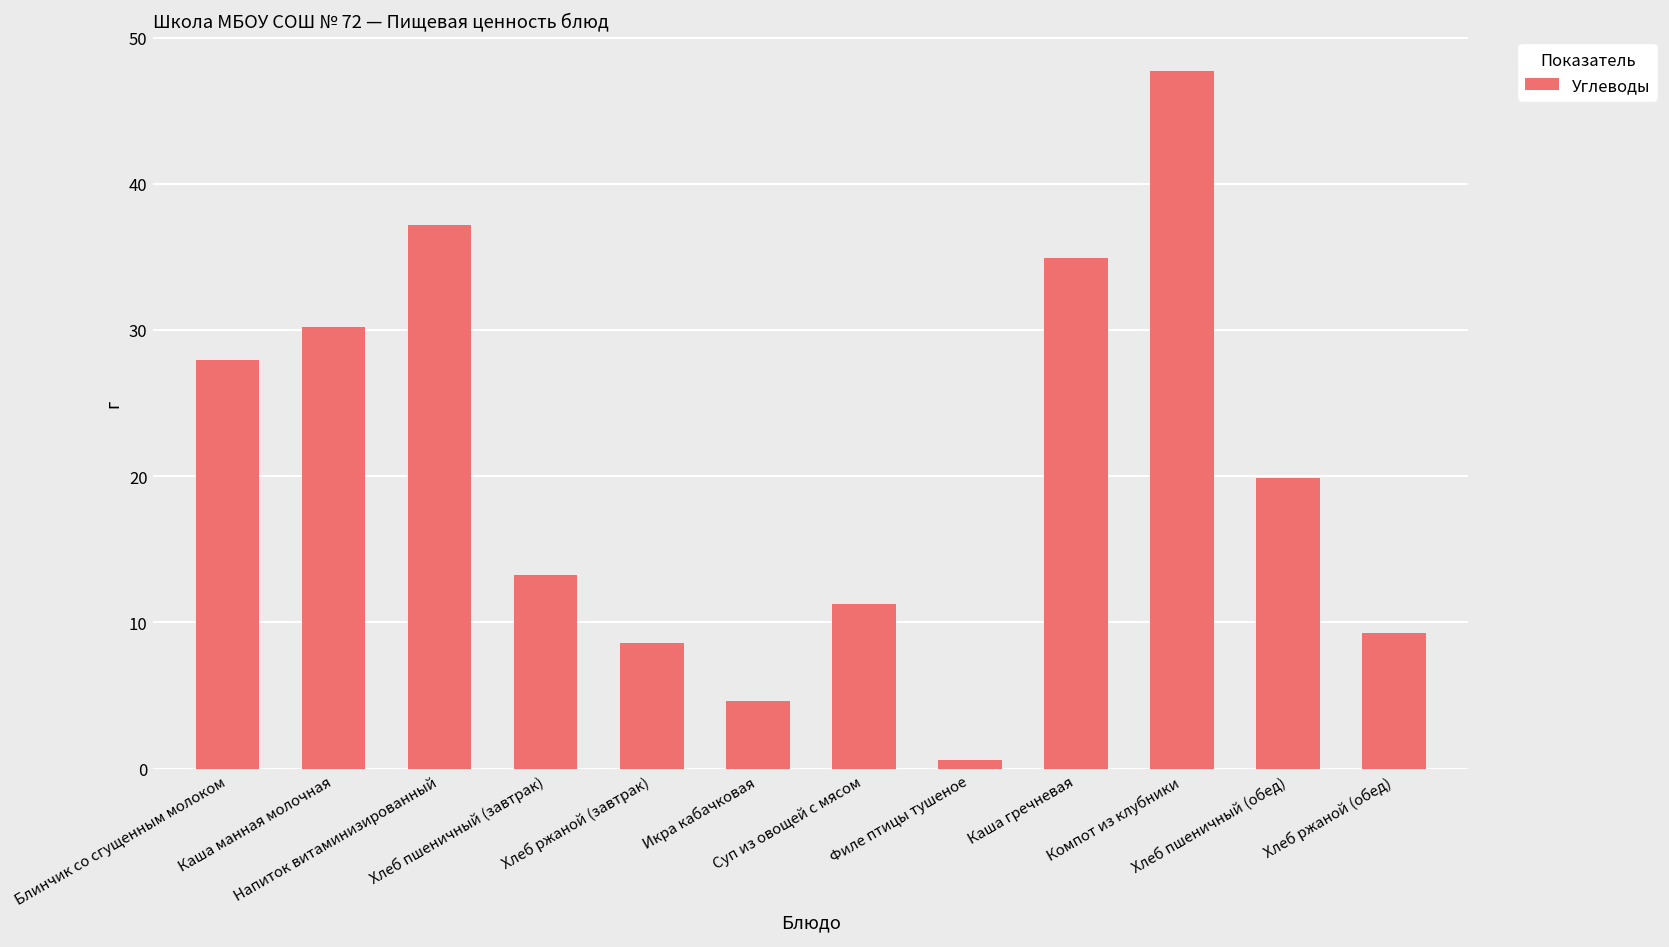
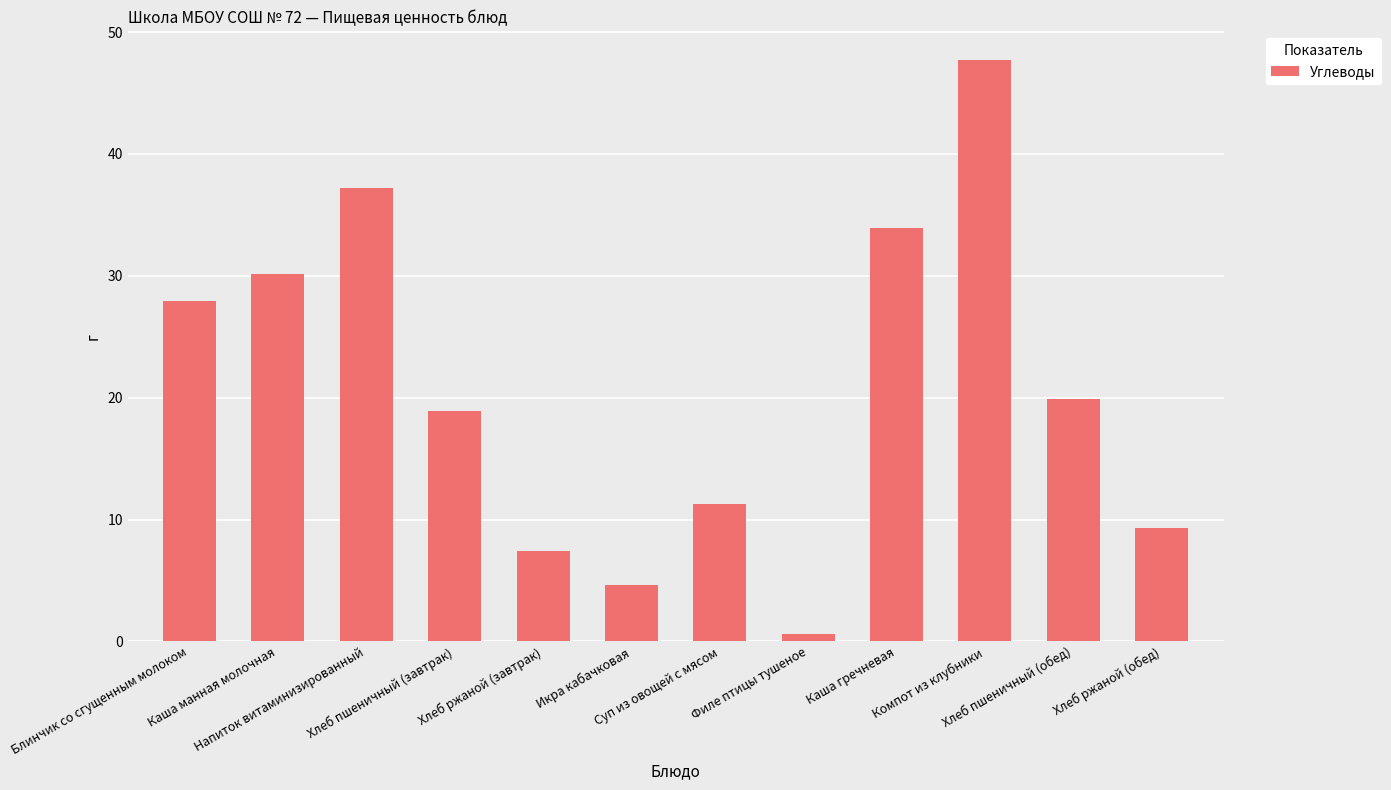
Хлеб пшеничный (завтрак): 13.3 -> 18.9
Хлеб ржаной (завтрак): 8.6 -> 7.4
Каша гречневая: 34.9 -> 33.9
